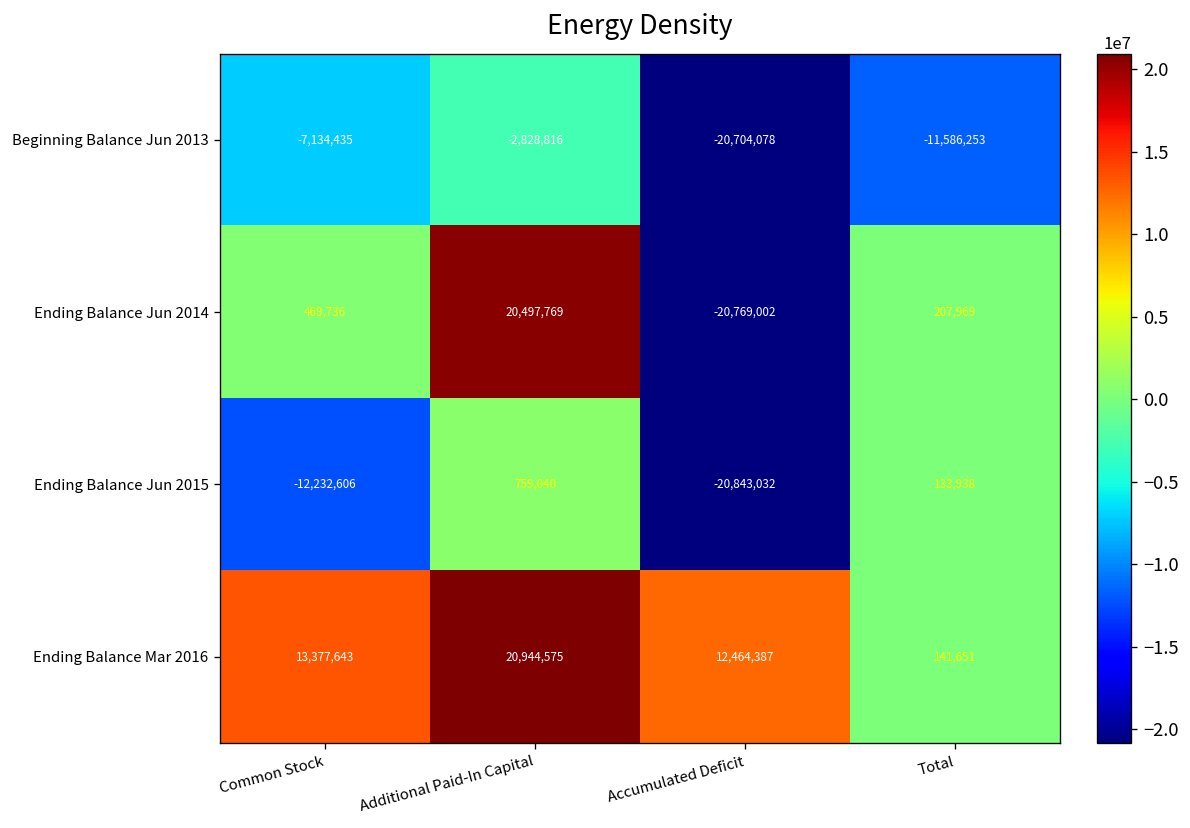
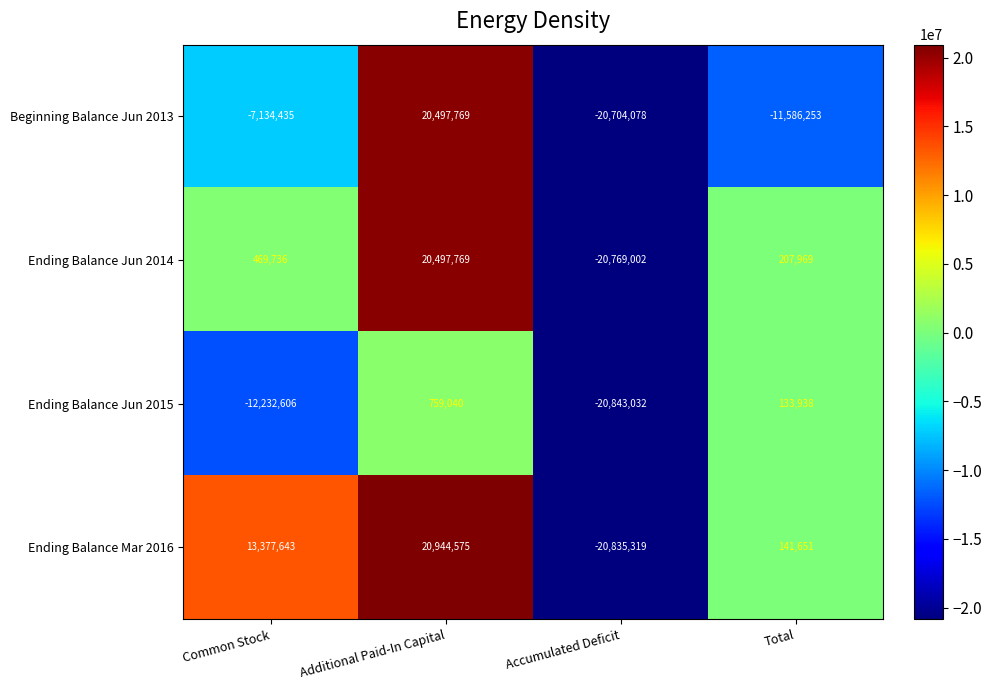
Beginning Balance Jun 2013, Additional Paid-In Capital: -2,828,816 -> 20,497,769
Ending Balance Mar 2016, Accumulated Deficit: 12,464,387 -> -20,835,319
